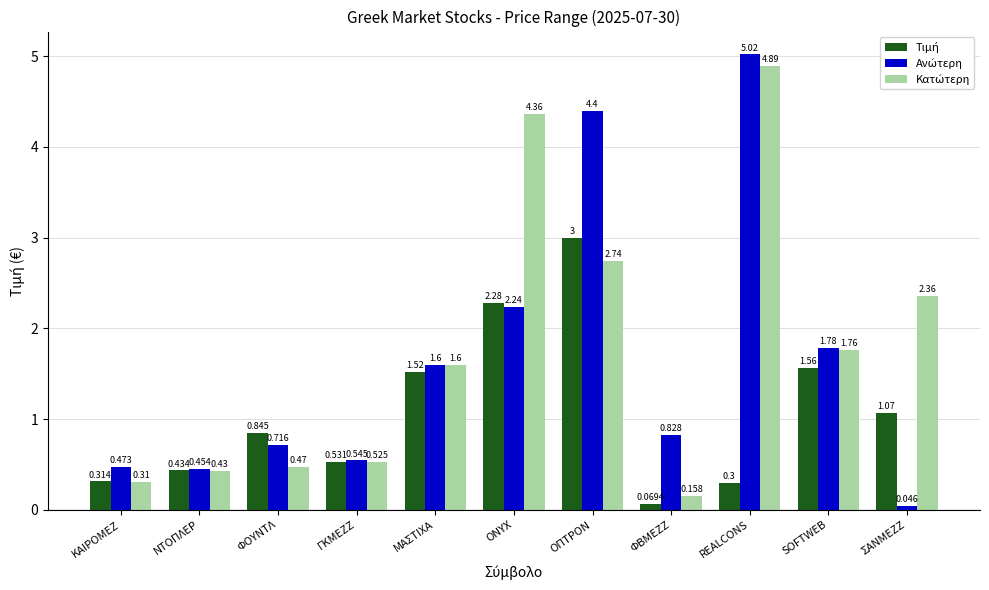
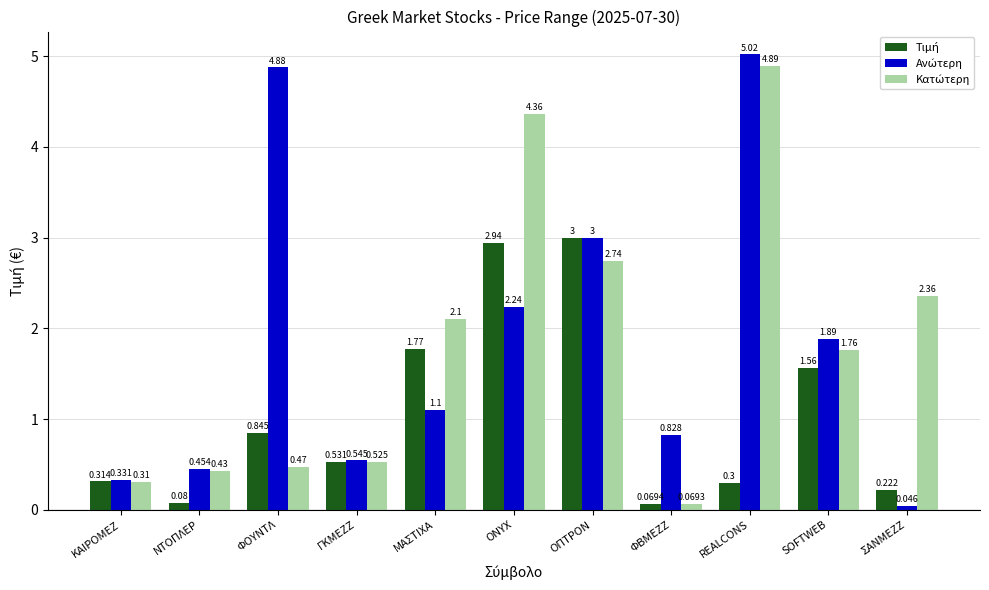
Ανώτερη, ΚΑΙΡΟΜΕΖ: 0.473 -> 0.331
Τιμή, ΝΤΟΠΛΕΡ: 0.434 -> 0.08
Ανώτερη, ΦΟΥΝΤΛ: 0.716 -> 4.88
Τιμή, ΜΑΣΤΙΧΑ: 1.52 -> 1.77
Ανώτερη, ΜΑΣΤΙΧΑ: 1.6 -> 1.1
Κατώτερη, ΜΑΣΤΙΧΑ: 1.6 -> 2.1
Τιμή, ONYX: 2.28 -> 2.94
Ανώτερη, ΟΠΤΡΟΝ: 4.4 -> 3
Κατώτερη, ΦΒΜΕΖΖ: 0.158 -> 0.0693
Ανώτερη, SOFTWEB: 1.78 -> 1.89
Τιμή, ΣΑΝΜΕΖΖ: 1.07 -> 0.222
